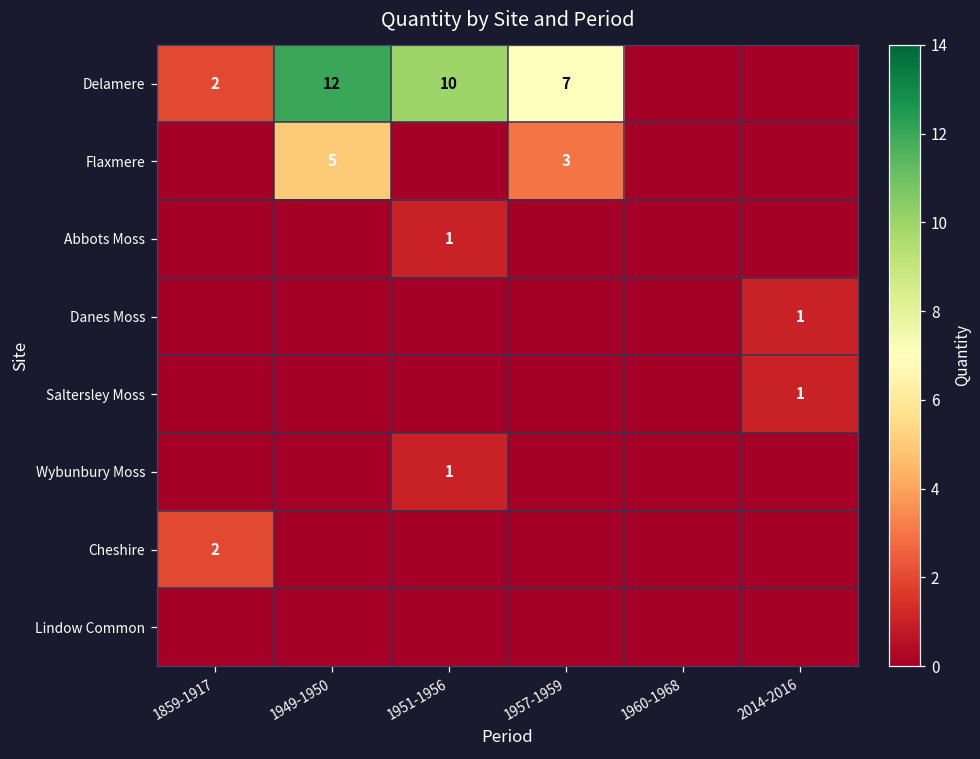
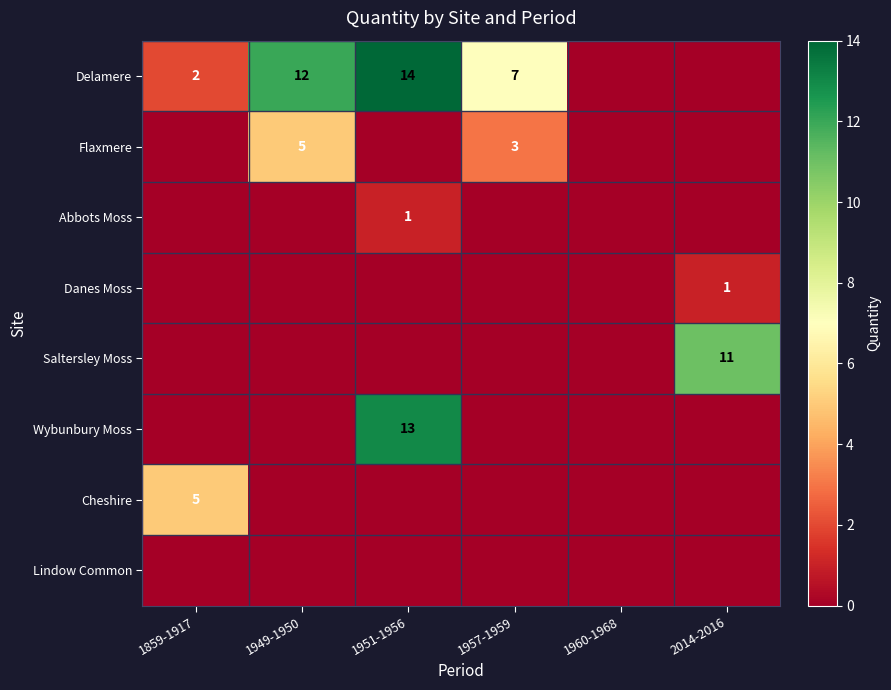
Delamere, 1951-1956: 10 -> 14
Saltersley Moss, 2014-2016: 1 -> 11
Wybunbury Moss, 1951-1956: 1 -> 13
Cheshire, 1859-1917: 2 -> 5
